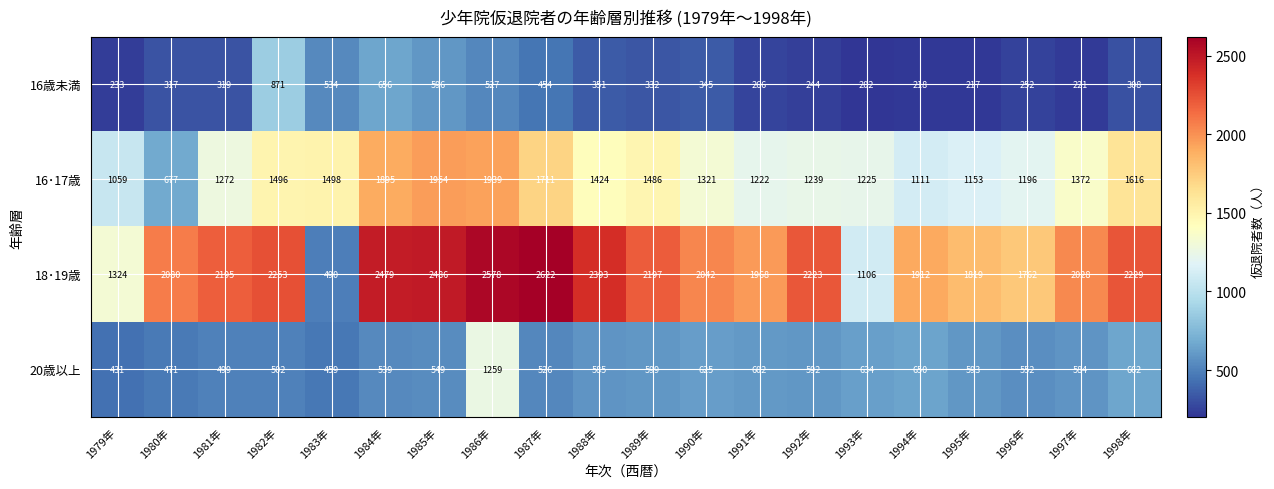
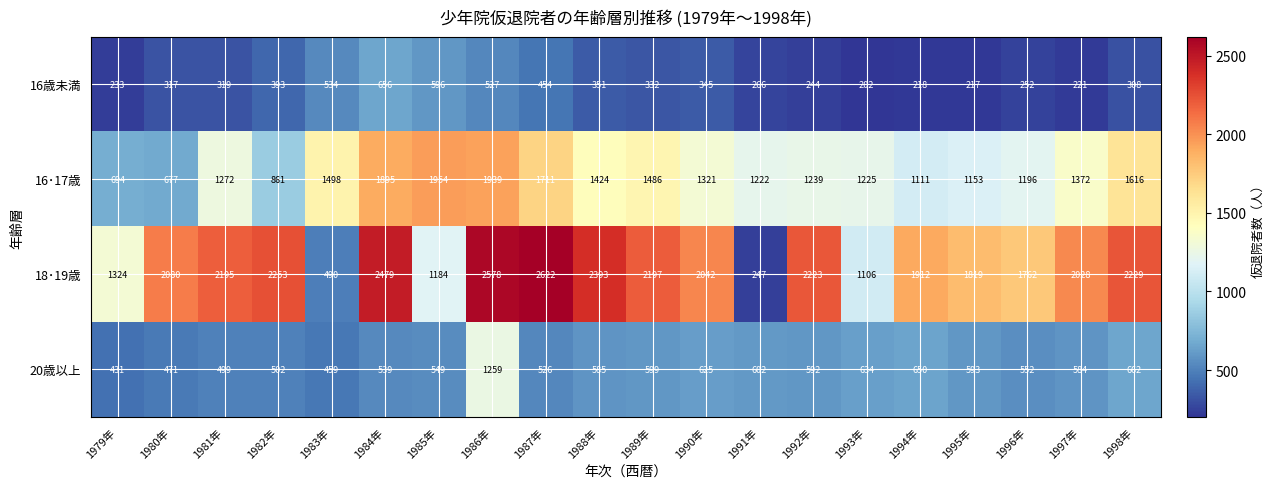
16歳未満, 1982年: 871 -> 393
16･17歳, 1979年: 1059 -> 694
16･17歳, 1982年: 1496 -> 861
18･19歳, 1985年: 2486 -> 1184
18･19歳, 1991年: 1968 -> 247
